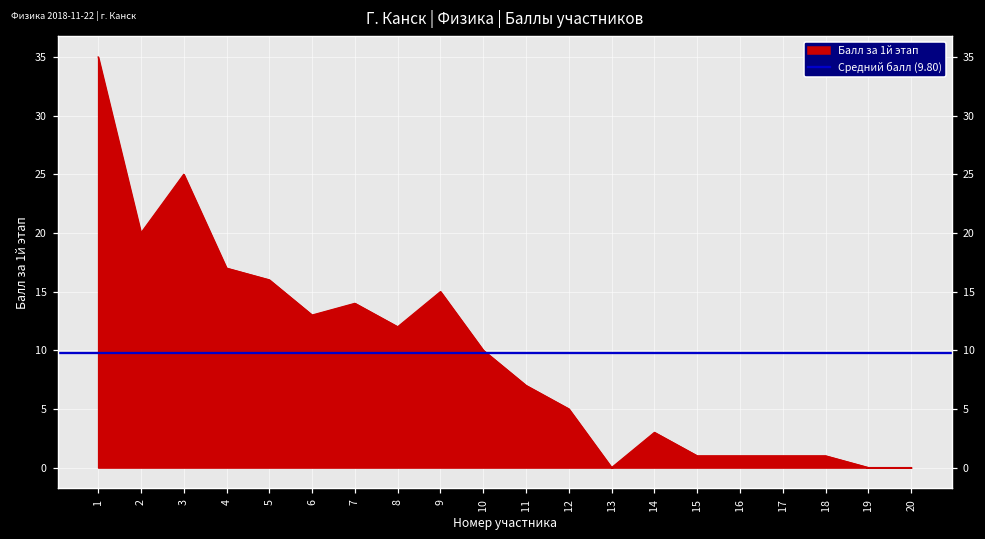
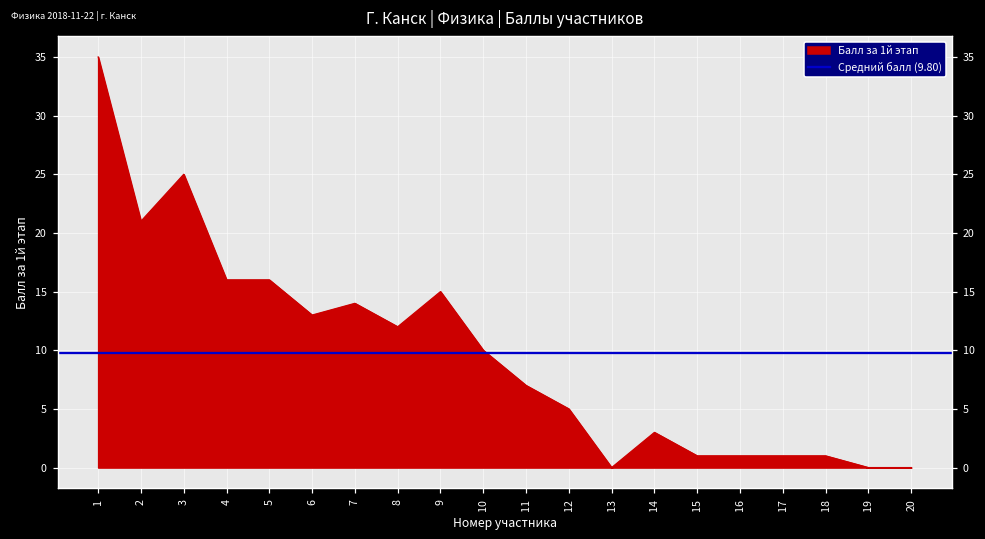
2: 20 -> 21
4: 17 -> 16
